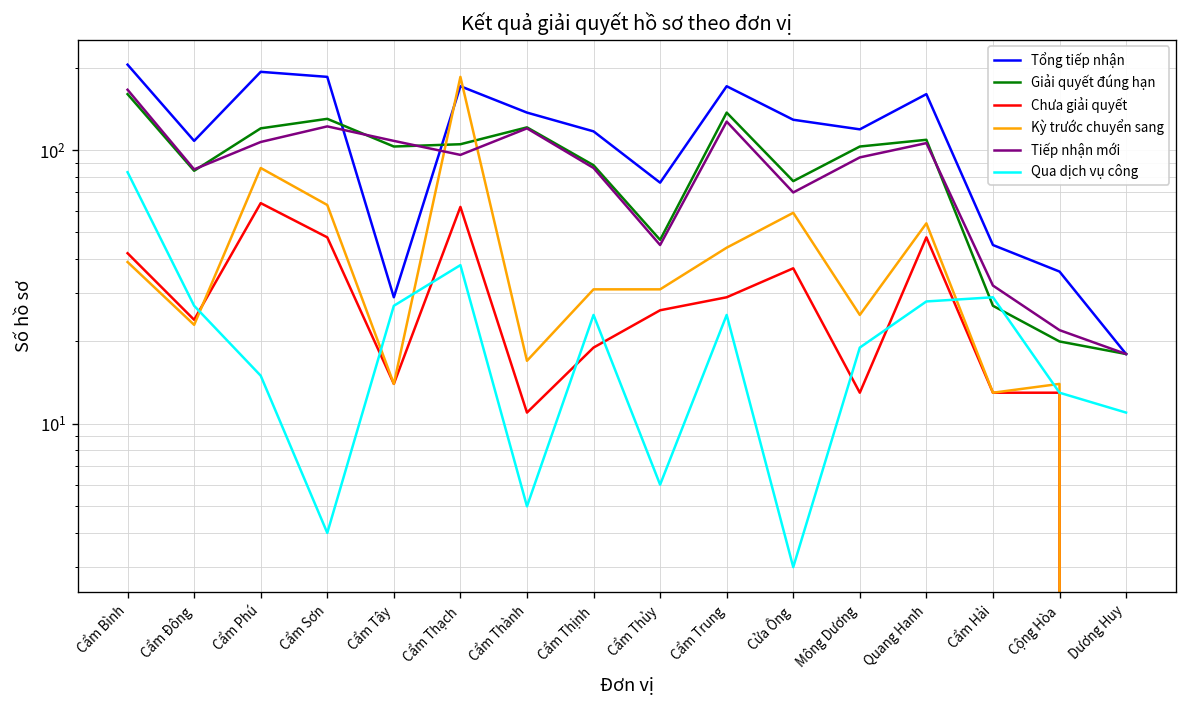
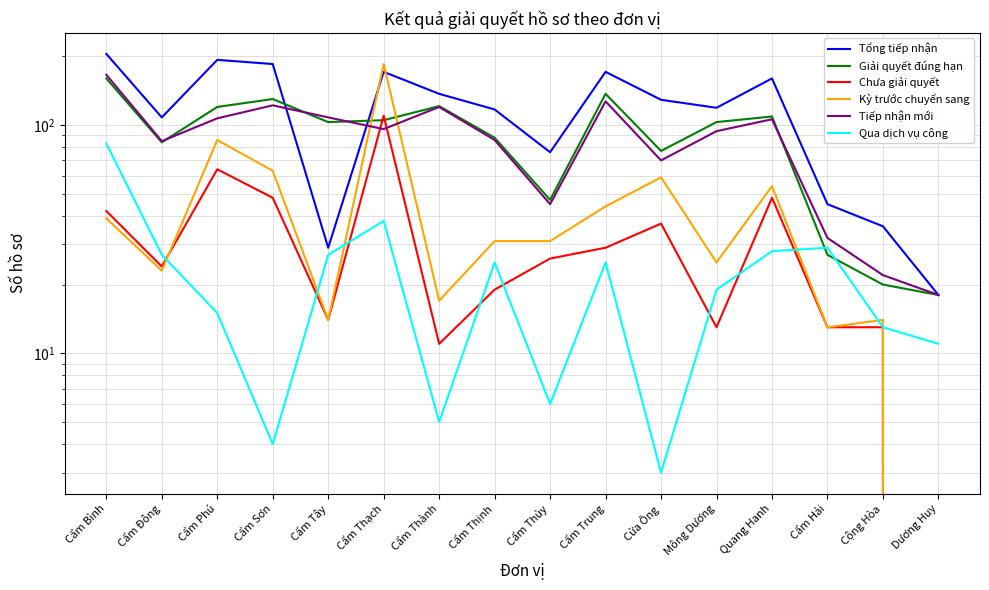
Chưa giải quyết, Cẩm Thạch: 62 -> 110
